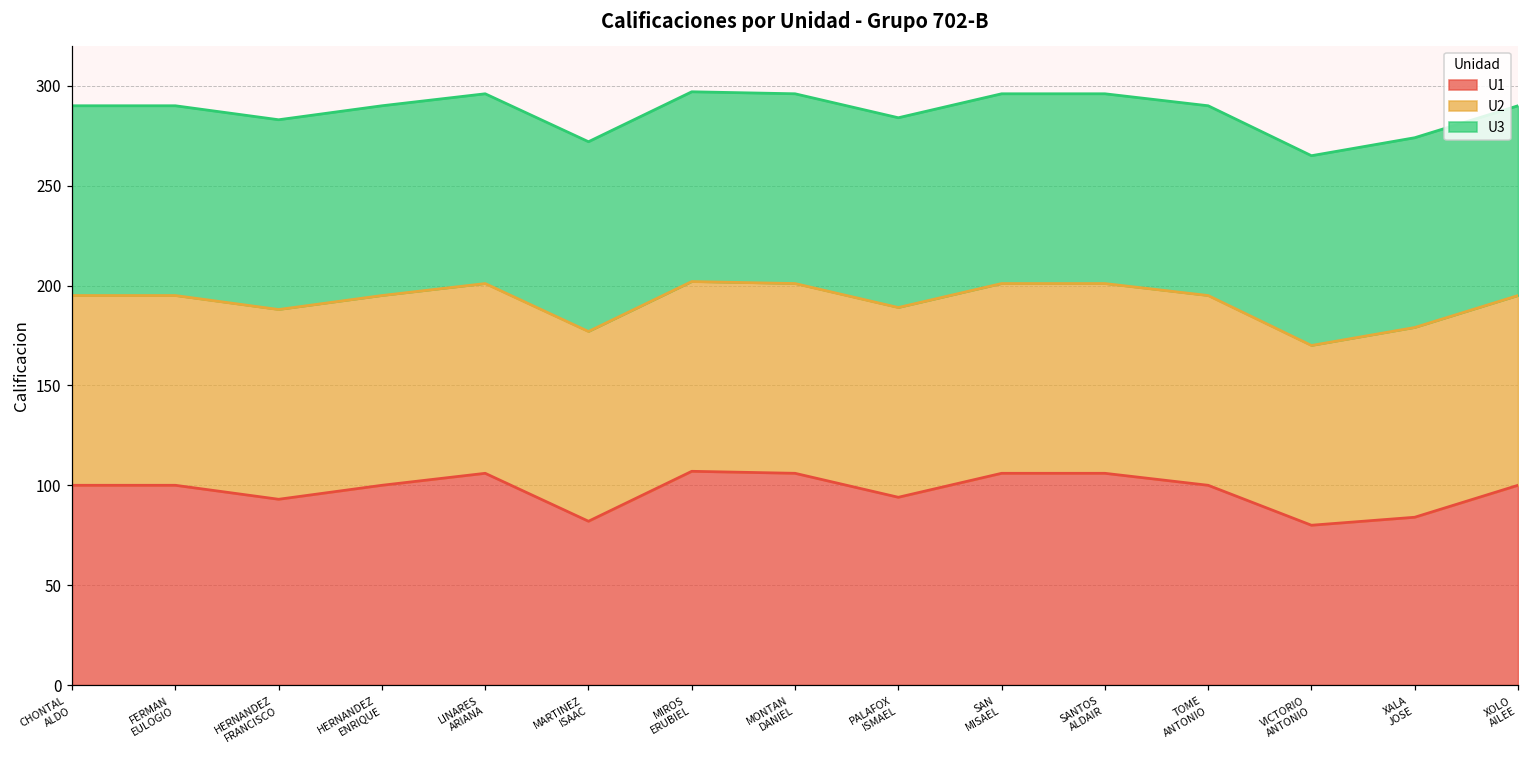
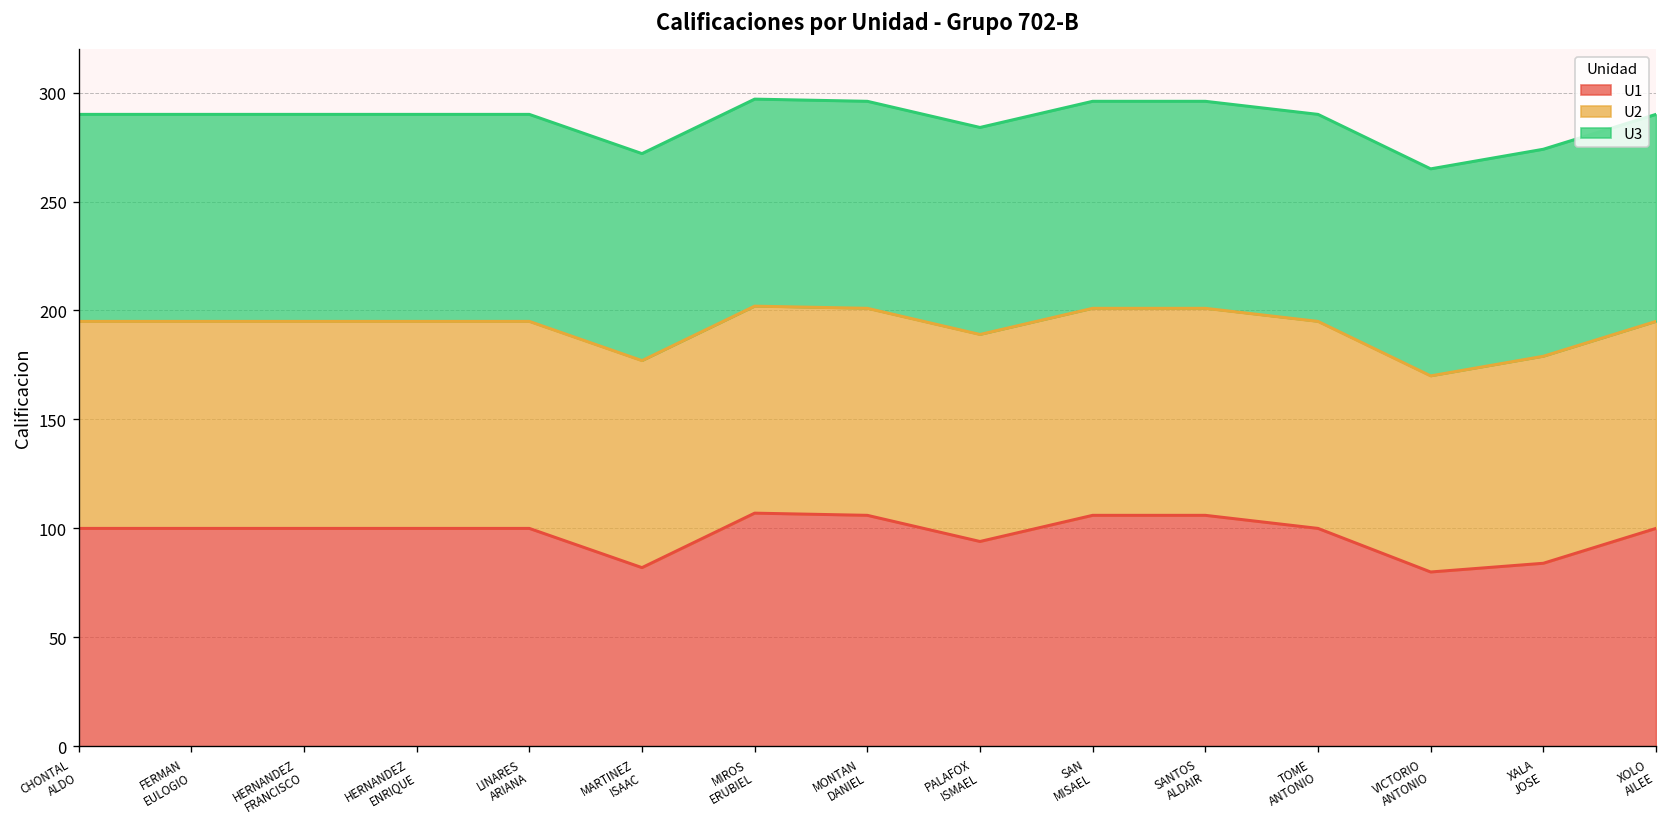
U1, HERNANDEZ FRANCISCO: 93 -> 100
U1, LINARES ARIANA: 106 -> 100
